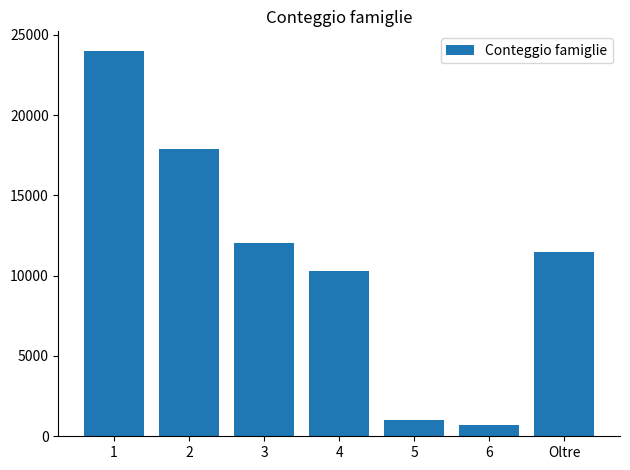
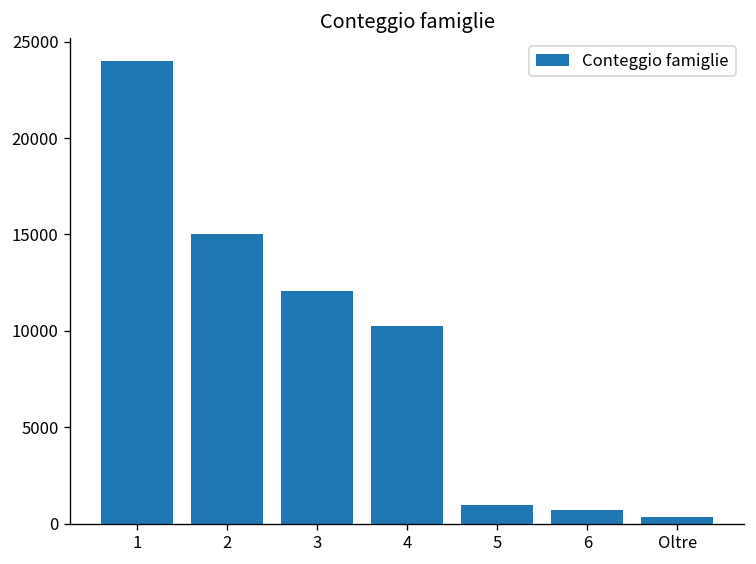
2: 17900 -> 15000
Oltre: 11500 -> 300
